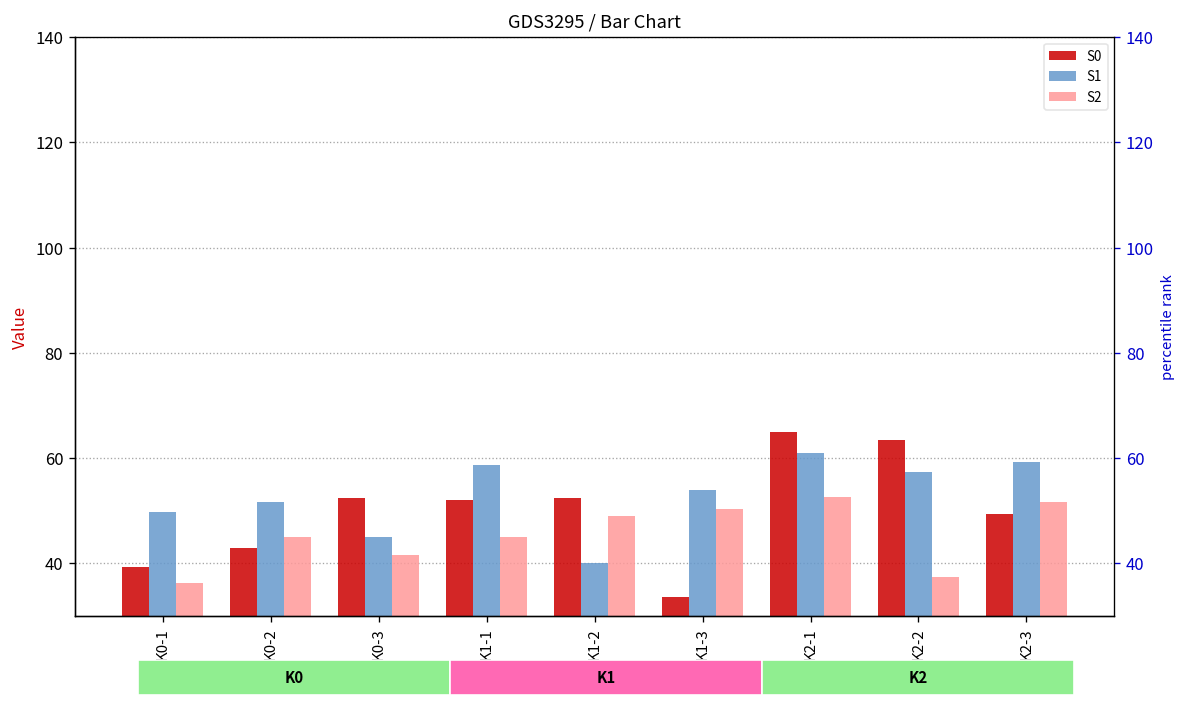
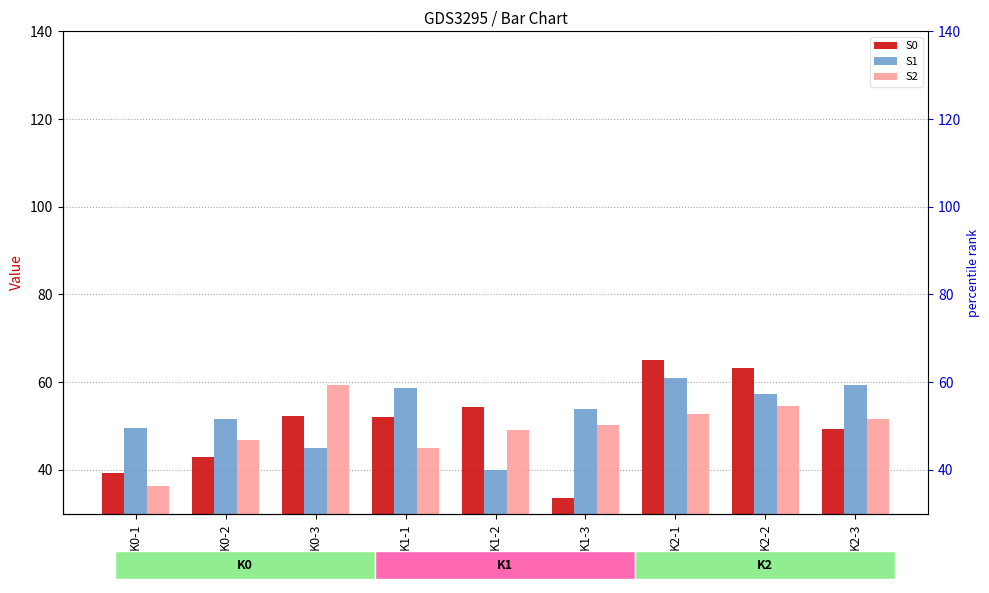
GDS3295 / Bar Chart, S2, K0-2: 45 -> 47
GDS3295 / Bar Chart, S2, K0-3: 42 -> 59
GDS3295 / Bar Chart, S0, K1-2: 52 -> 54
GDS3295 / Bar Chart, S2, K2-2: 37 -> 55
